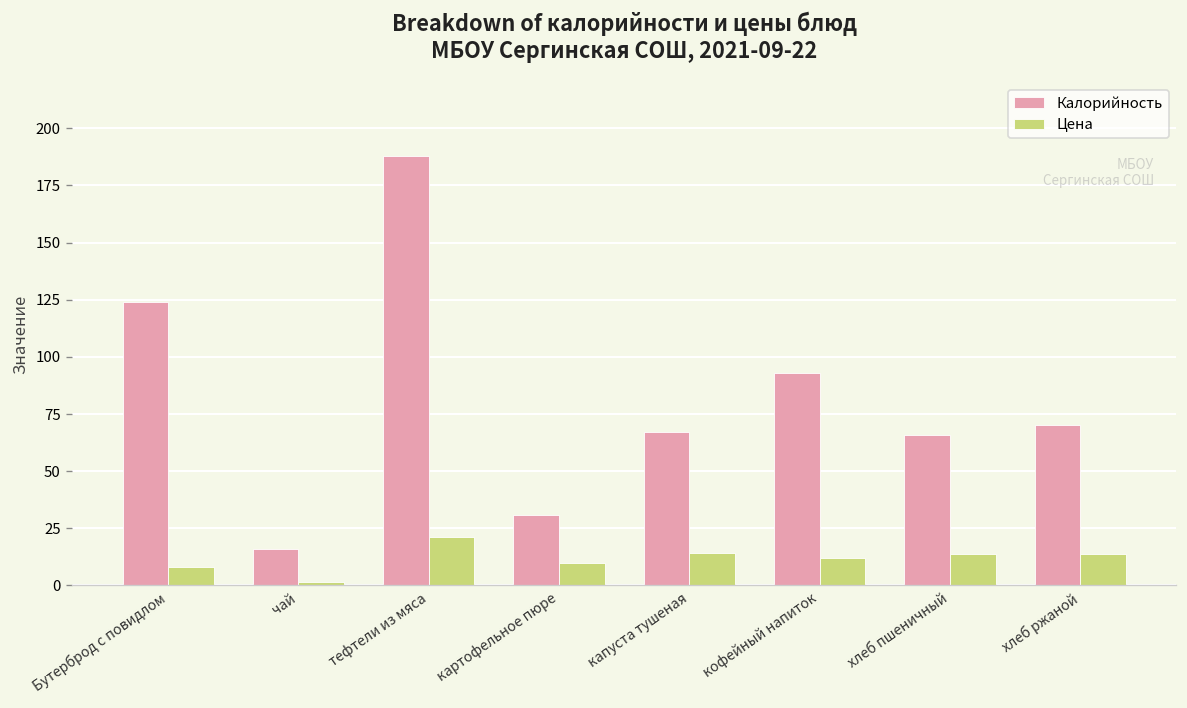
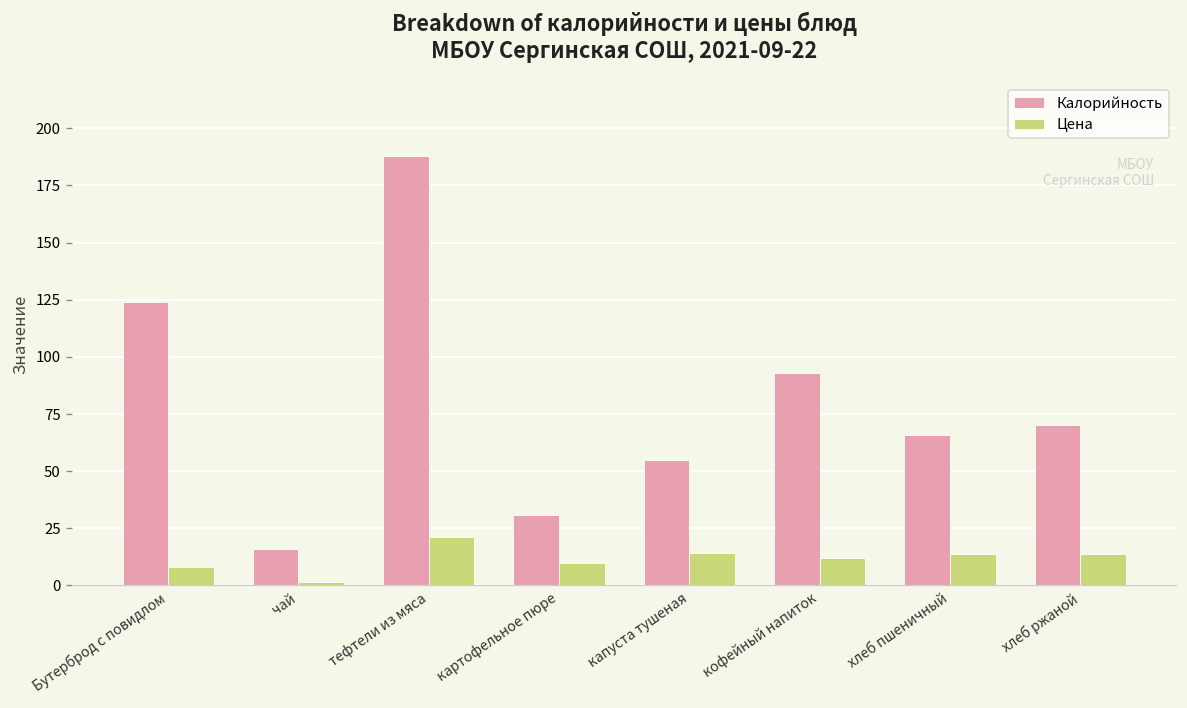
Калорийность, капуста тушеная: 67 -> 55
